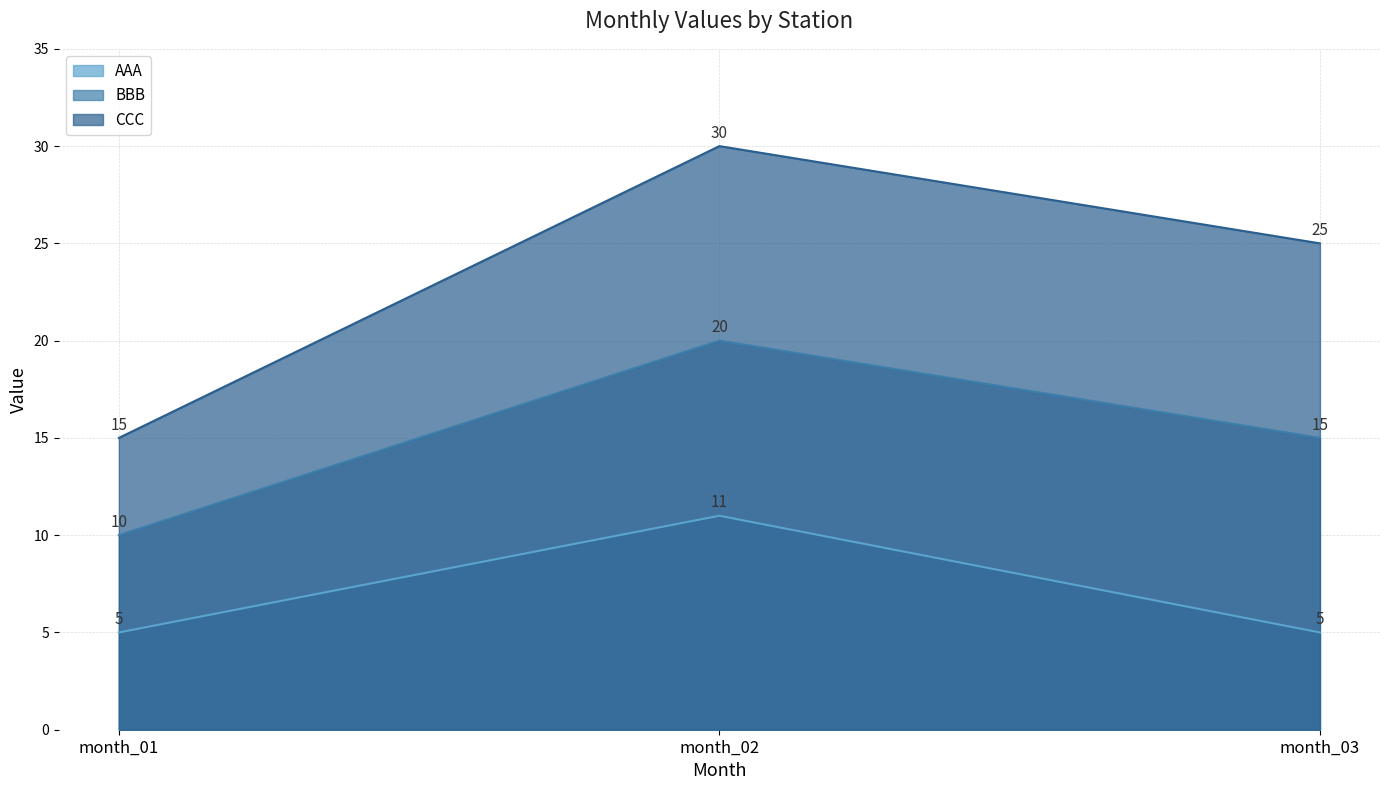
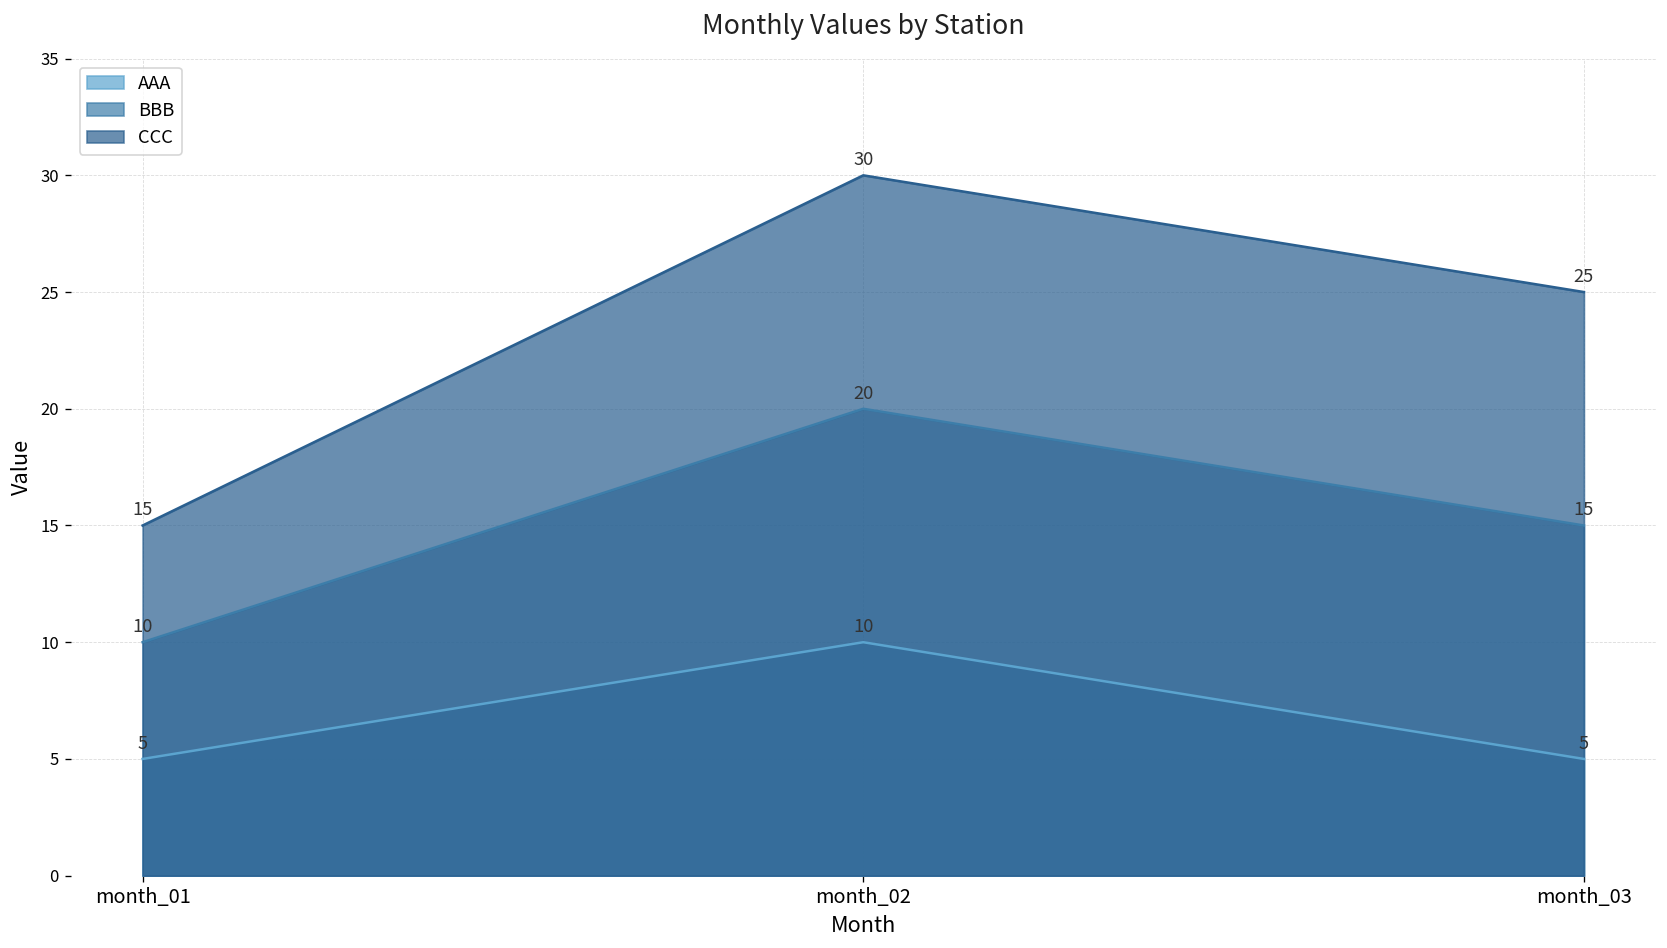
AAA, month_02: 11 -> 10
